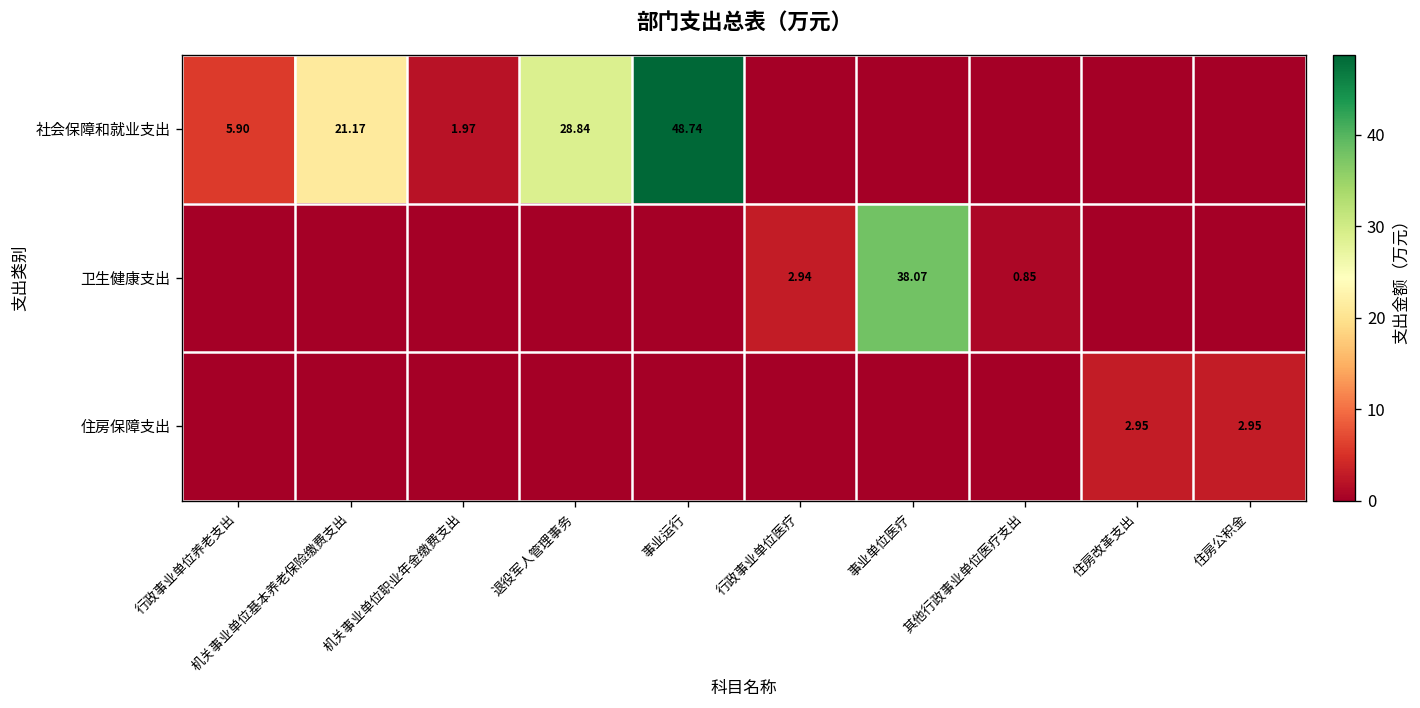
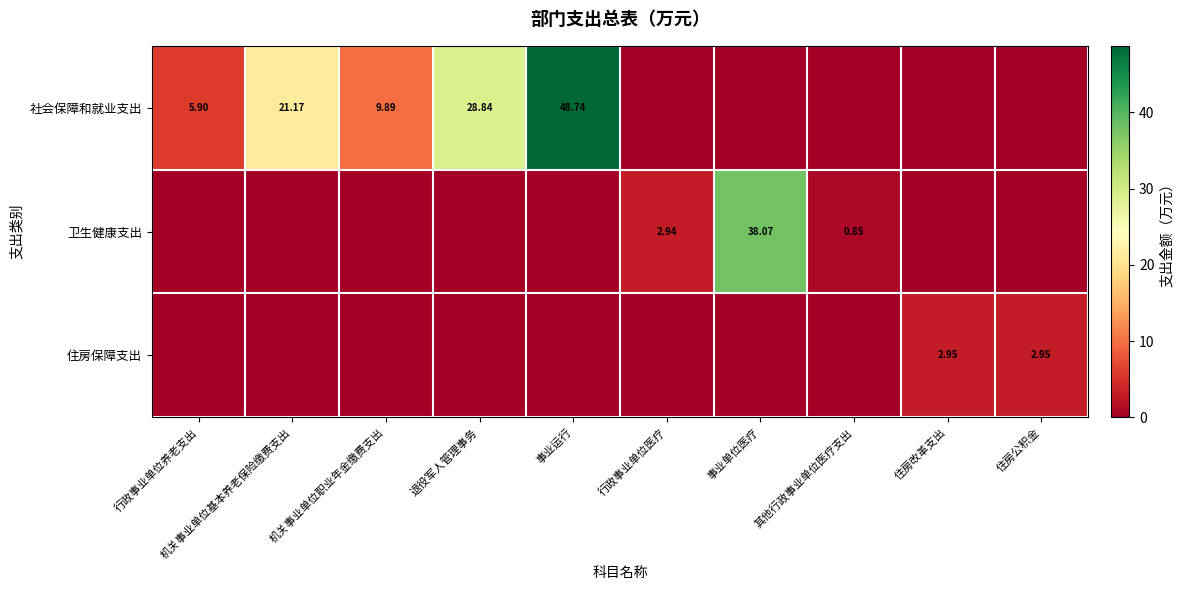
社会保障和就业支出, 机关事业单位职业年金缴费支出: 1.97 -> 9.89
